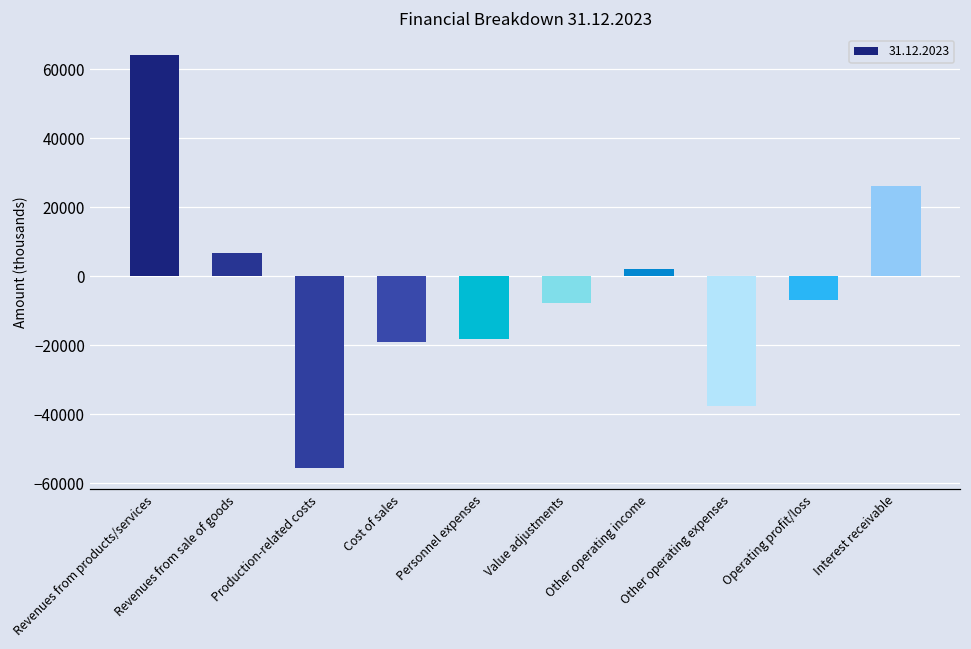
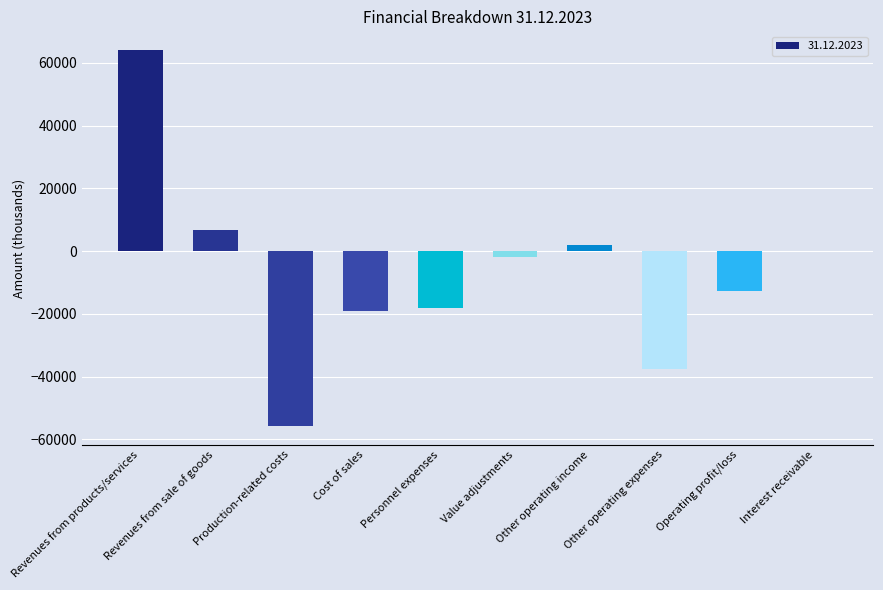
Value adjustments: -8000 -> -2000
Operating profit/loss: -7000 -> -13000
Interest receivable: 26000 -> 0
